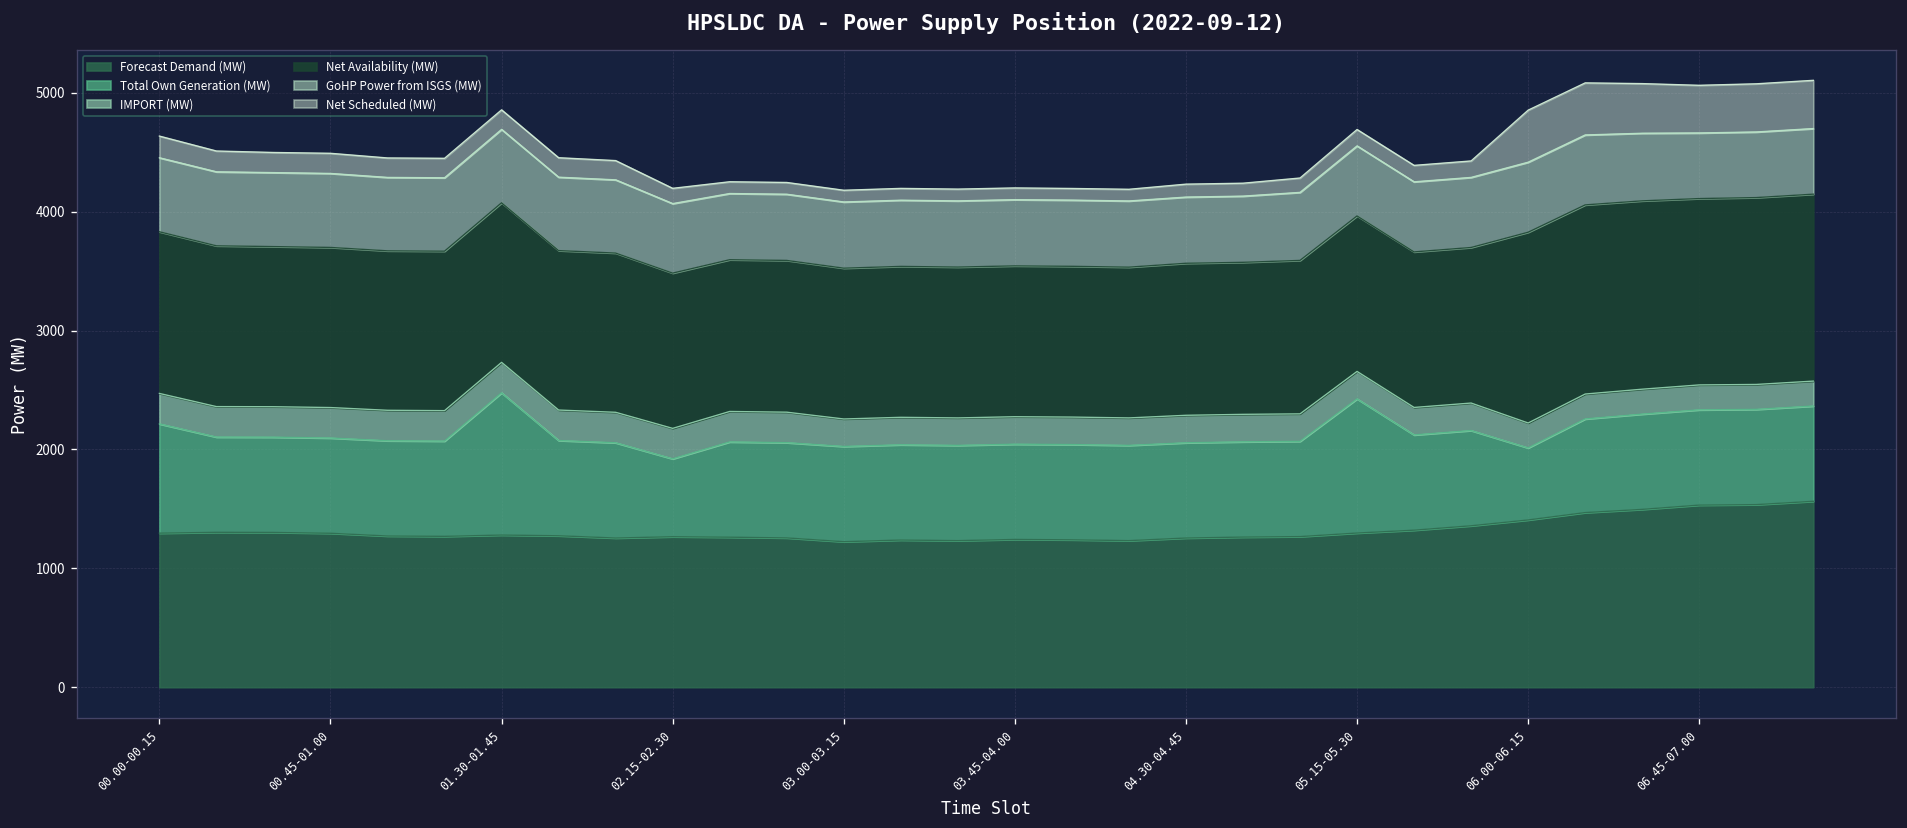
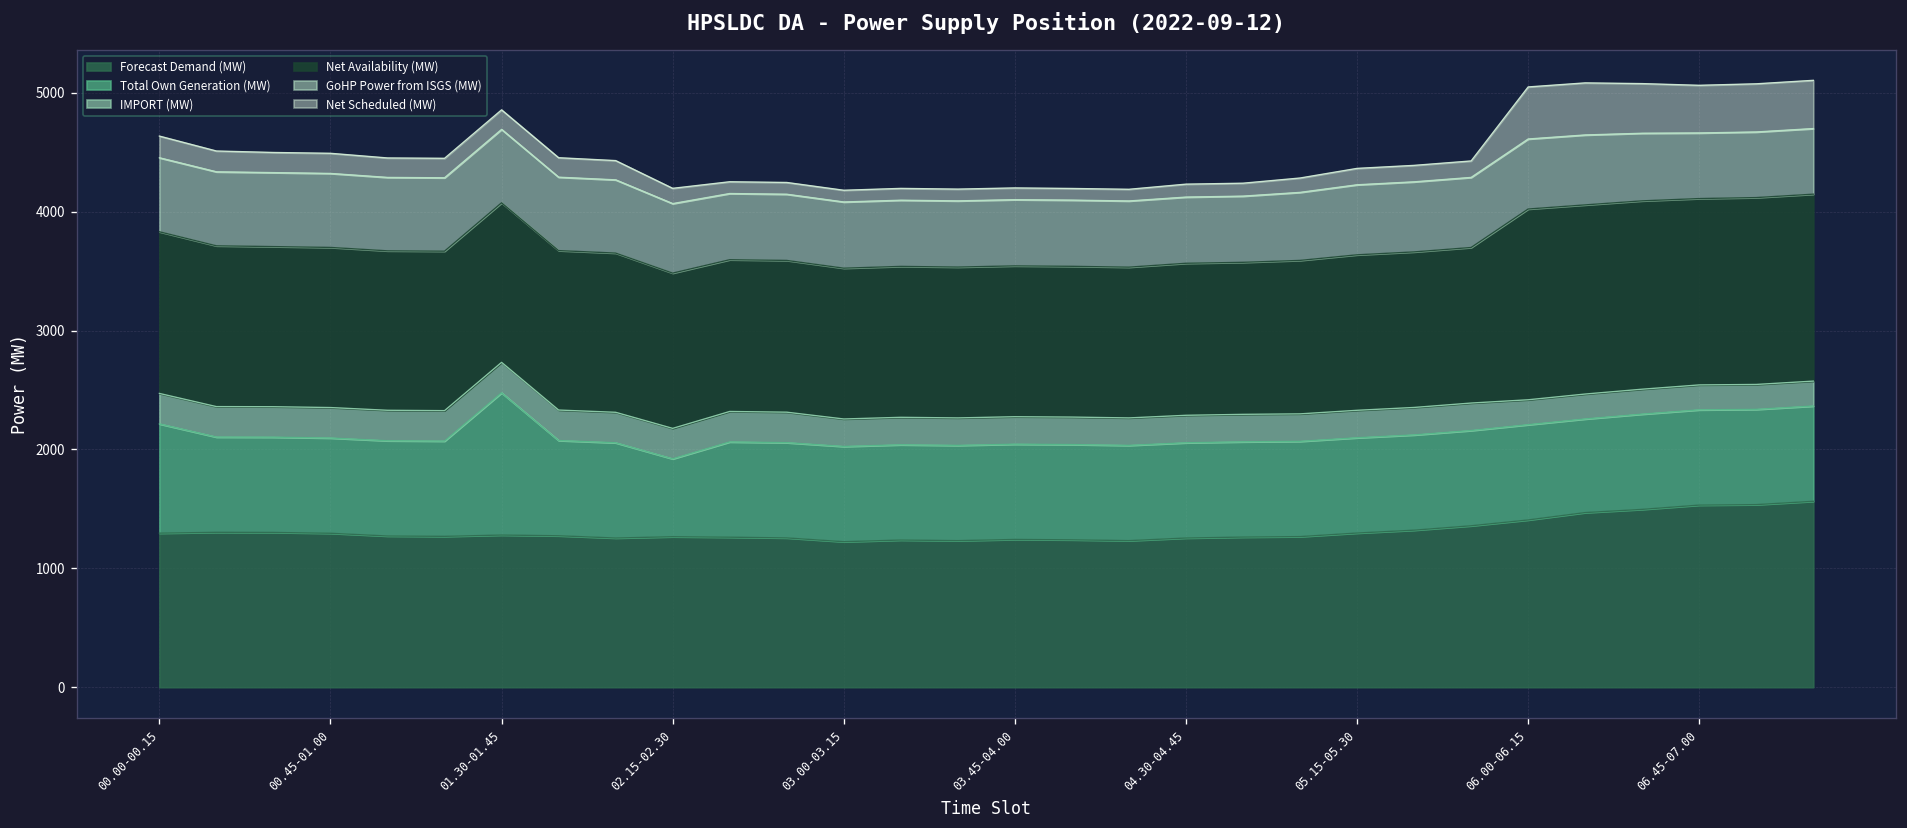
Total Own Generation (MW), 05.15-05.30: 1100 -> 800
Total Own Generation (MW), 06.00-06.15: 600 -> 800
